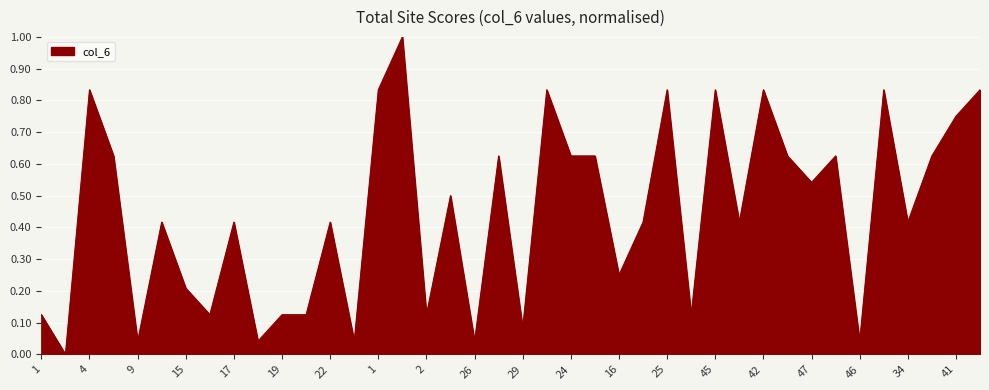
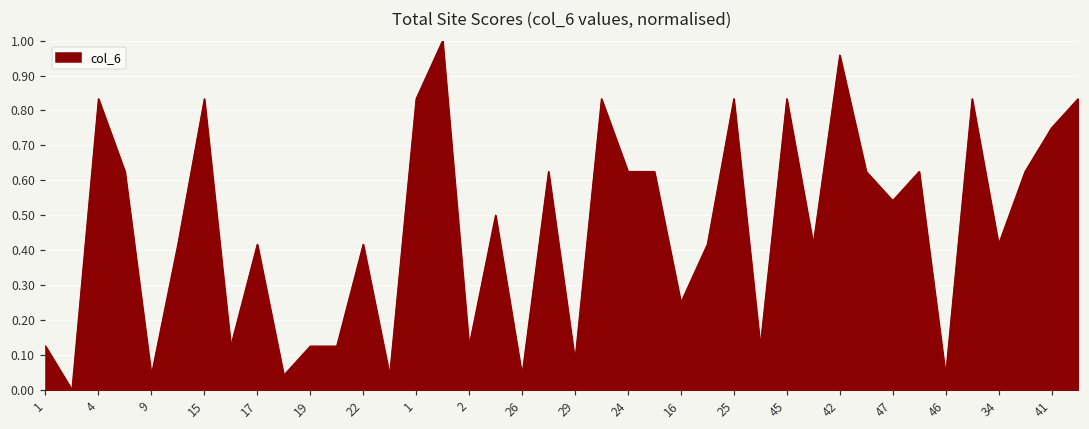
15: 0.21 -> 0.83
42: 0.83 -> 0.96
